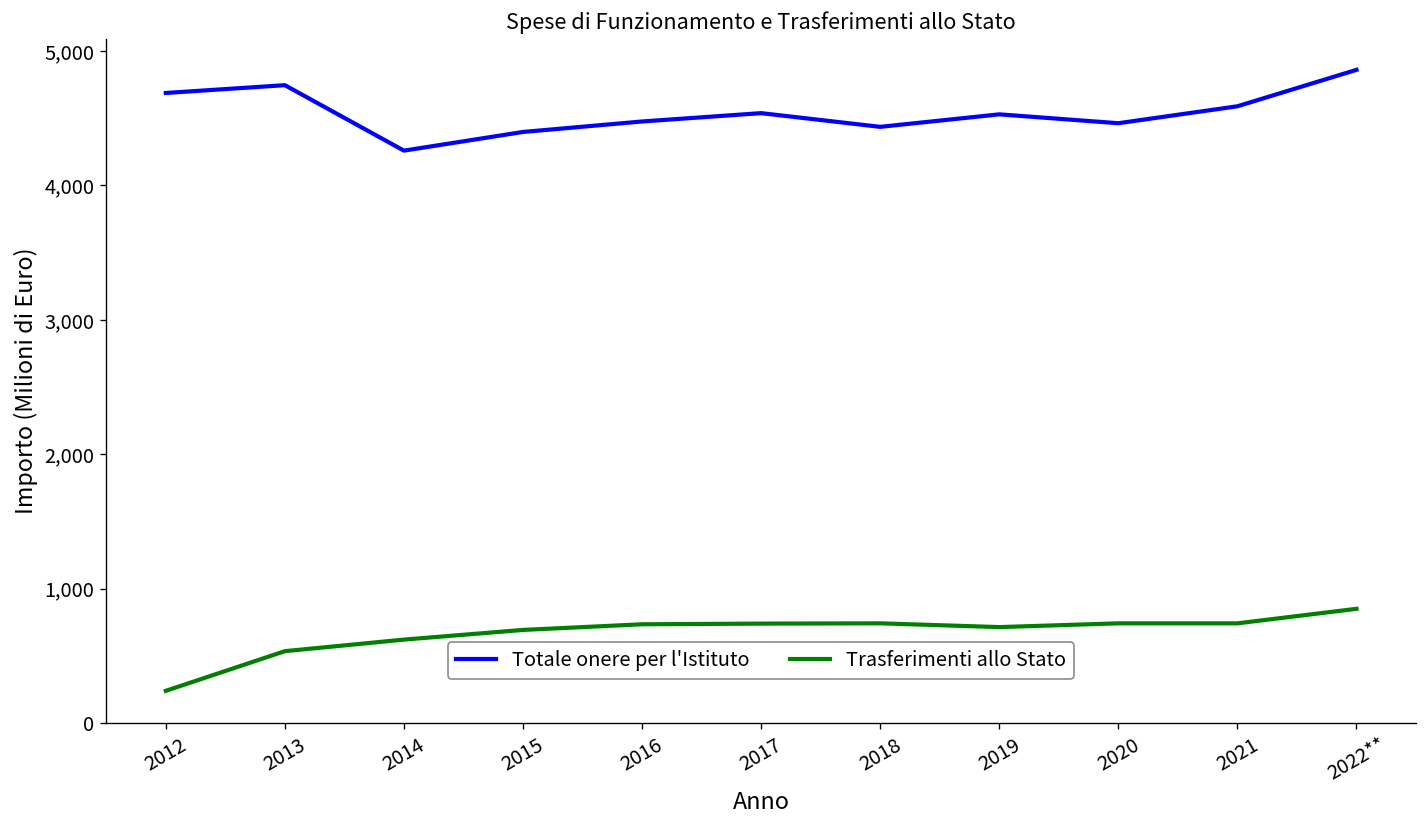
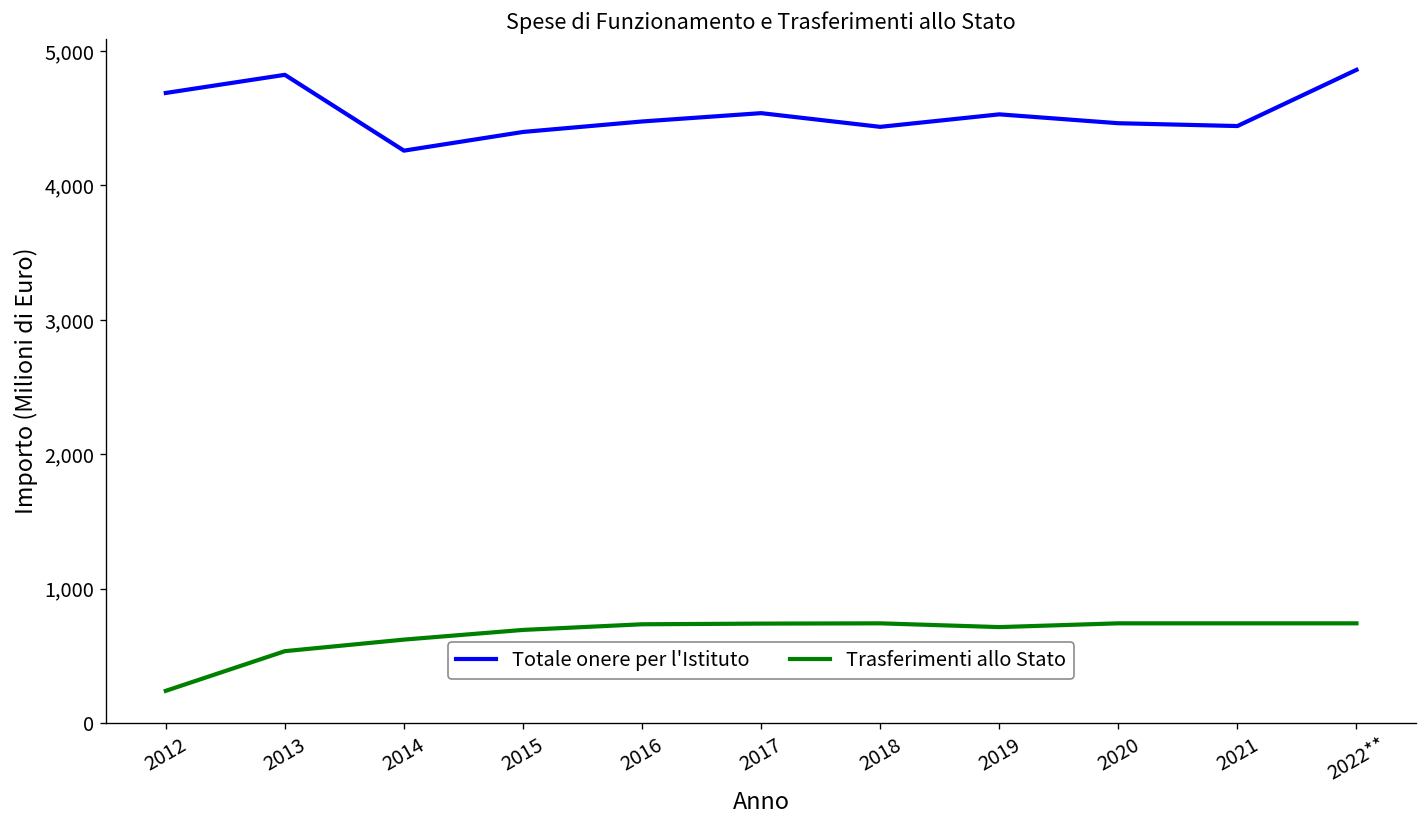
Totale onere per l'Istituto, 2013: 4,750 -> 4,820
Totale onere per l'Istituto, 2021: 4,590 -> 4,440
Trasferimenti allo Stato, 2022**: 850 -> 740
